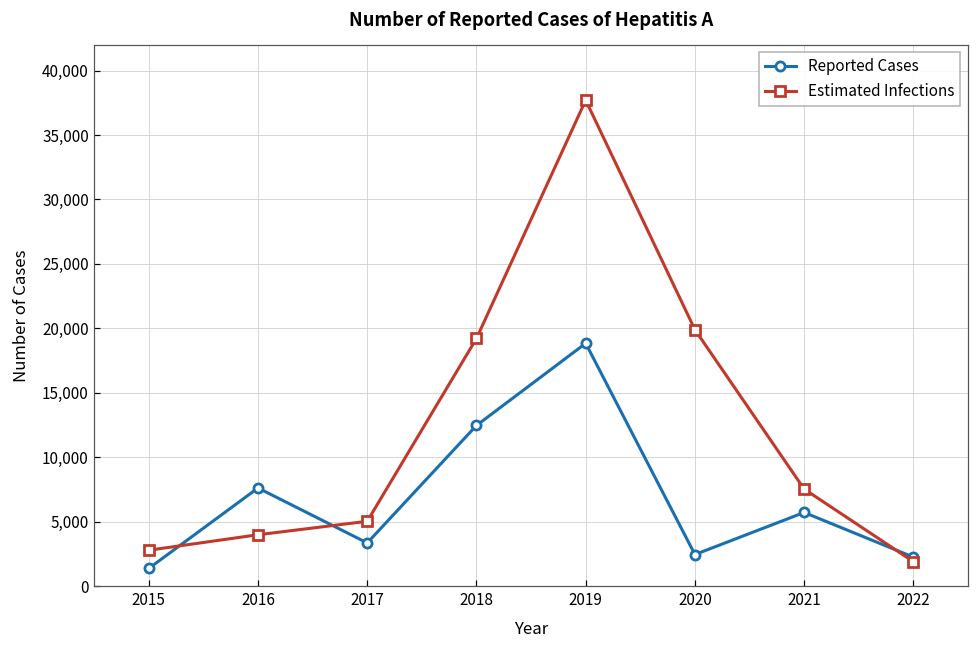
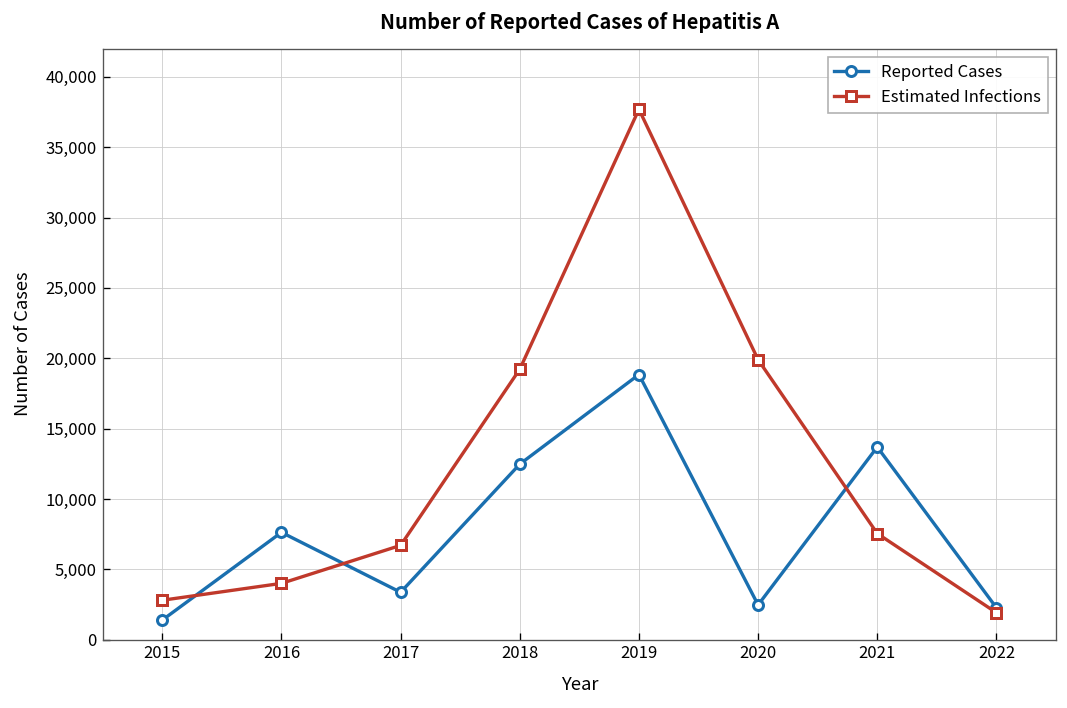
Estimated Infections, 2017: 5,000 -> 6,700
Reported Cases, 2021: 5,700 -> 13,700
